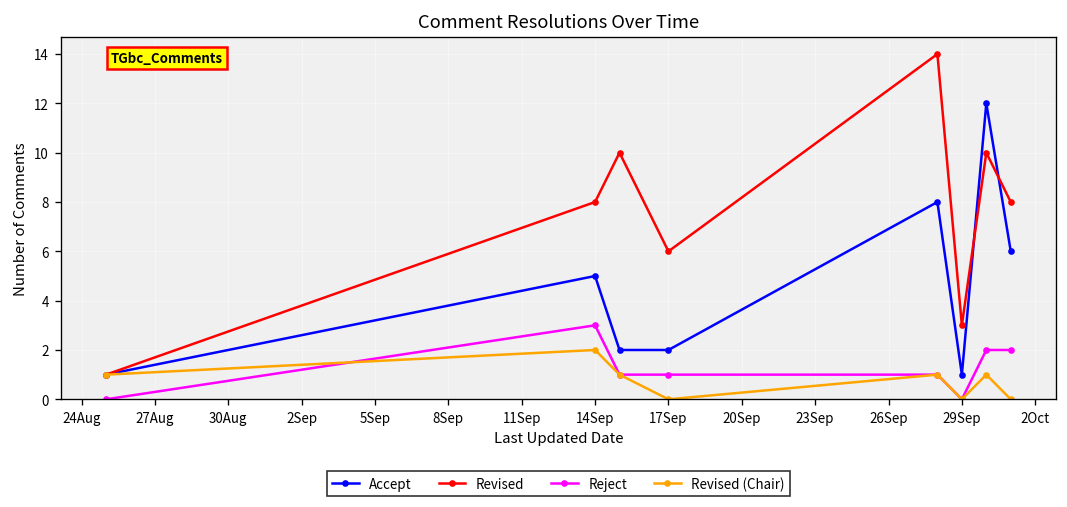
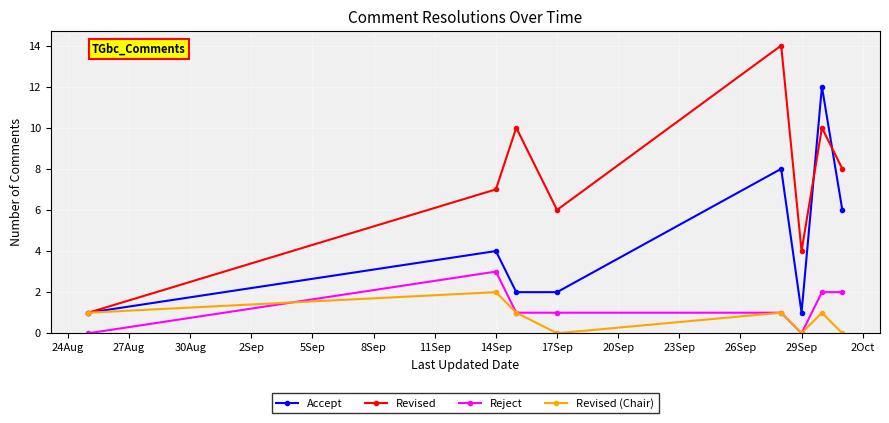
Accept, 14Sep: 5 -> 4
Revised, 14Sep: 8 -> 7
Revised, 29Sep: 3 -> 4
